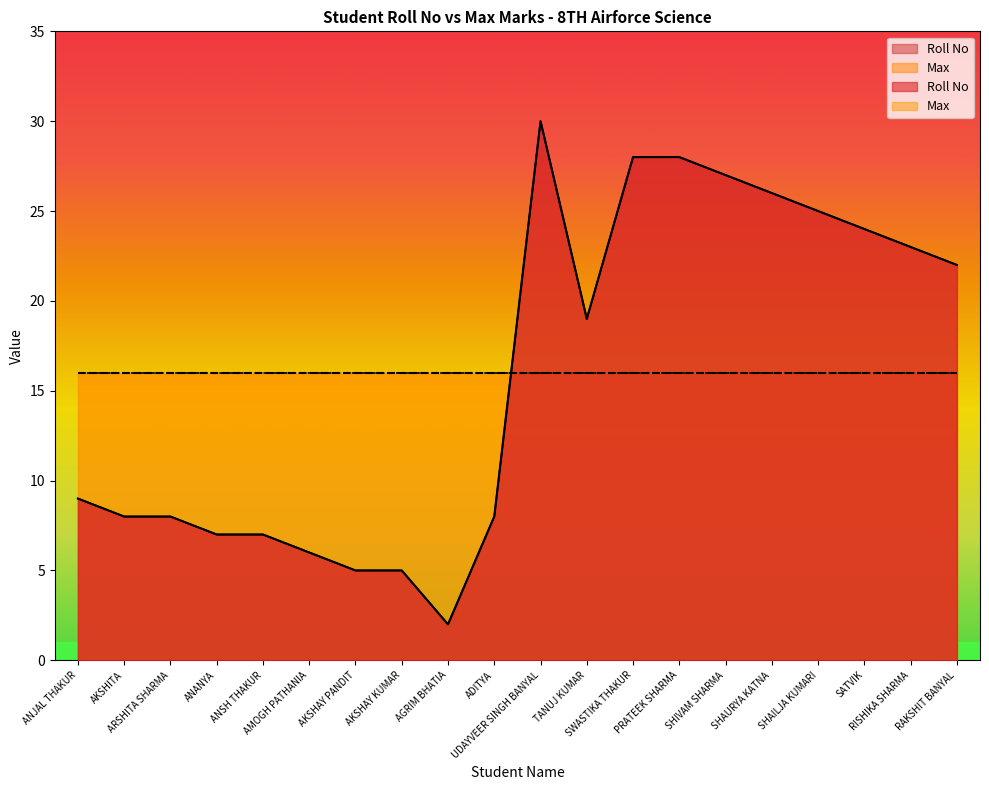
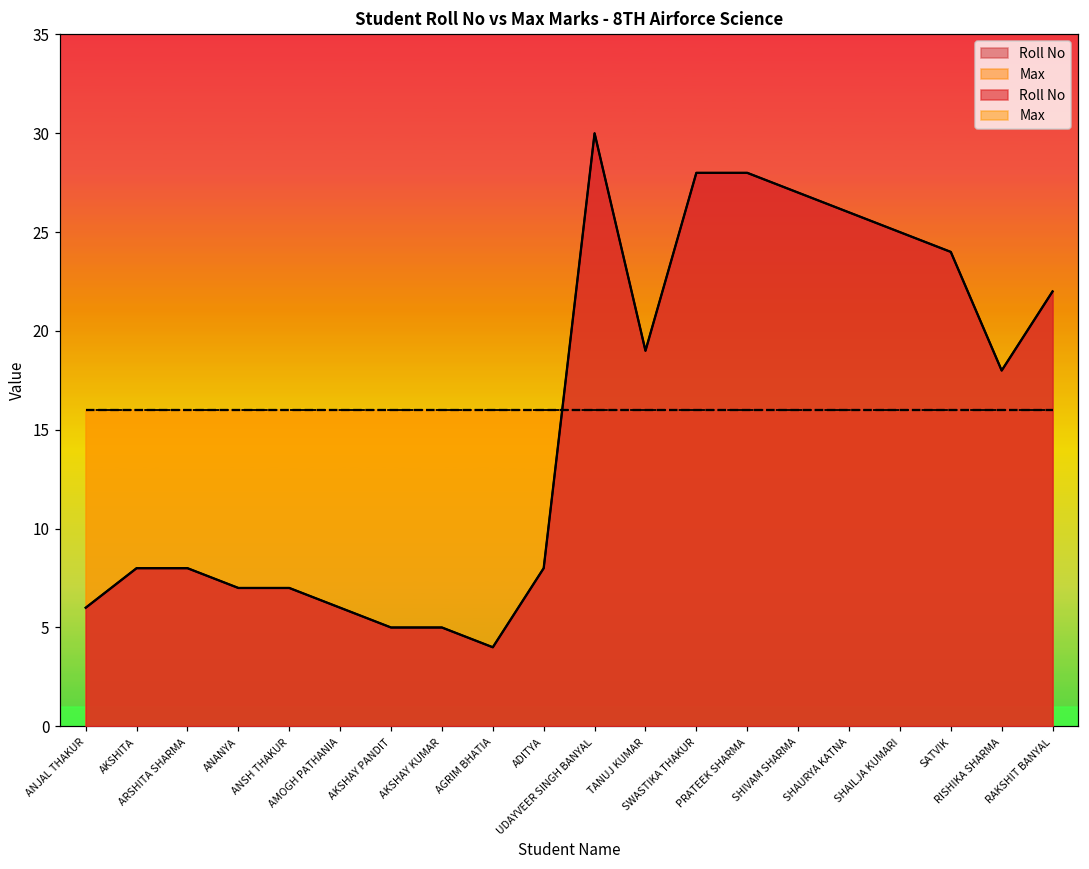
Roll No, ANJAL THAKUR: 9 -> 6
Roll No, AGRIM BHATIA: 2 -> 4
Roll No, RISHIKA SHARMA: 23 -> 18
